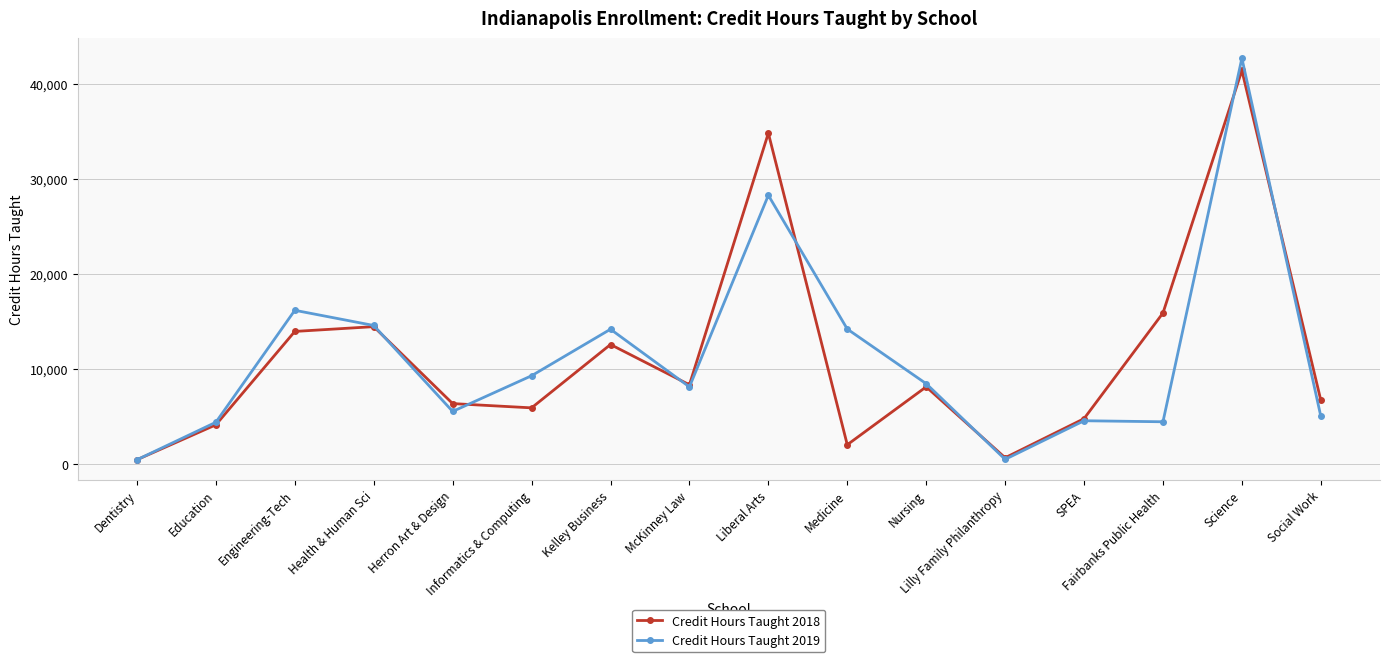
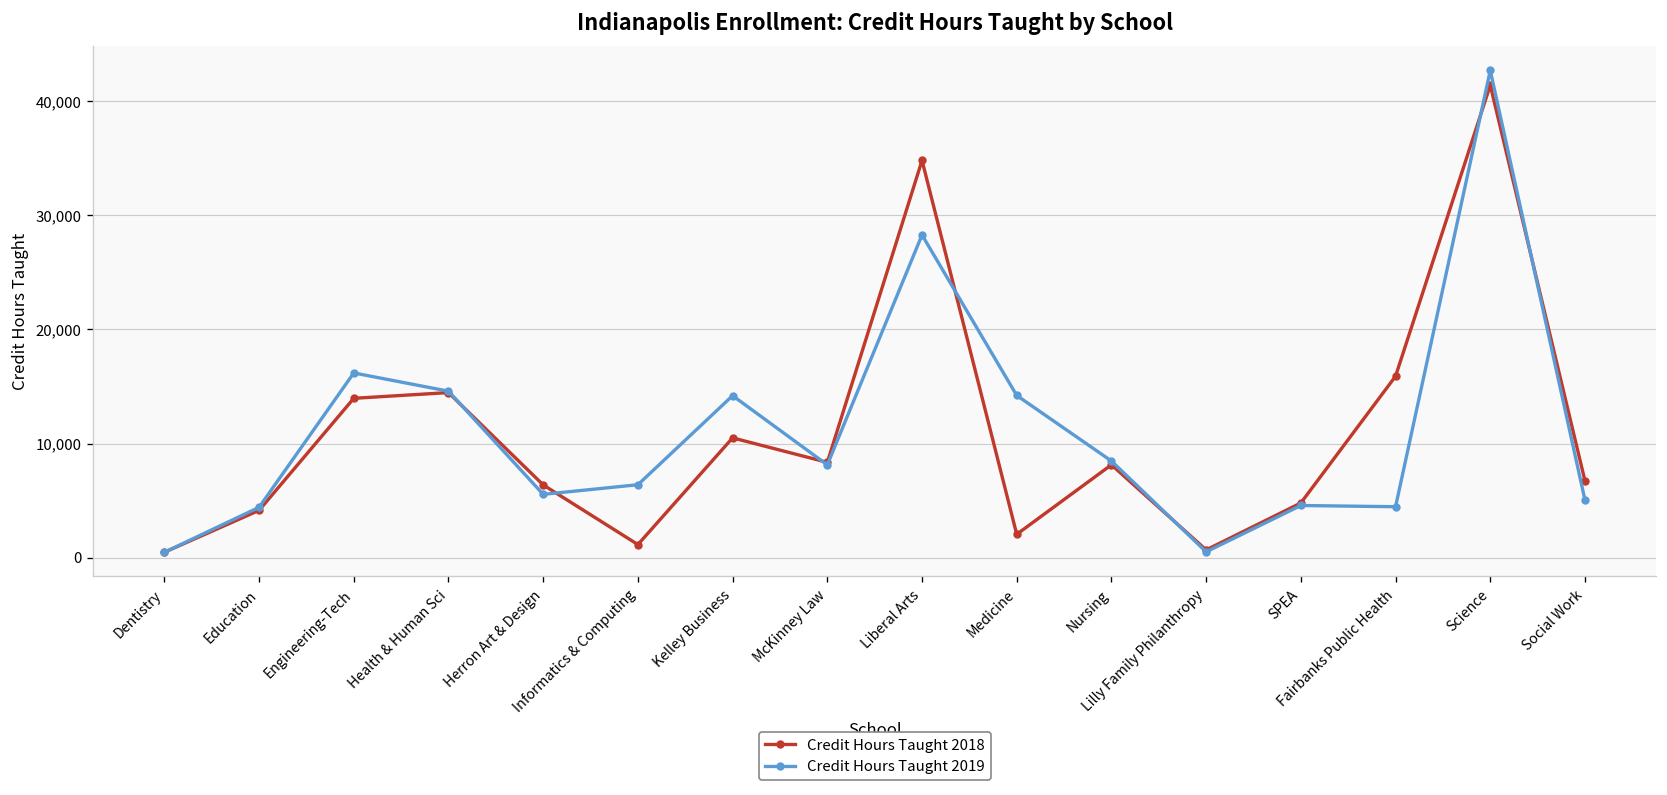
Credit Hours Taught 2018, Informatics & Computing: 6,000 -> 1,000
Credit Hours Taught 2019, Informatics & Computing: 9,000 -> 6,000
Credit Hours Taught 2018, Kelley Business: 13,000 -> 10,000
